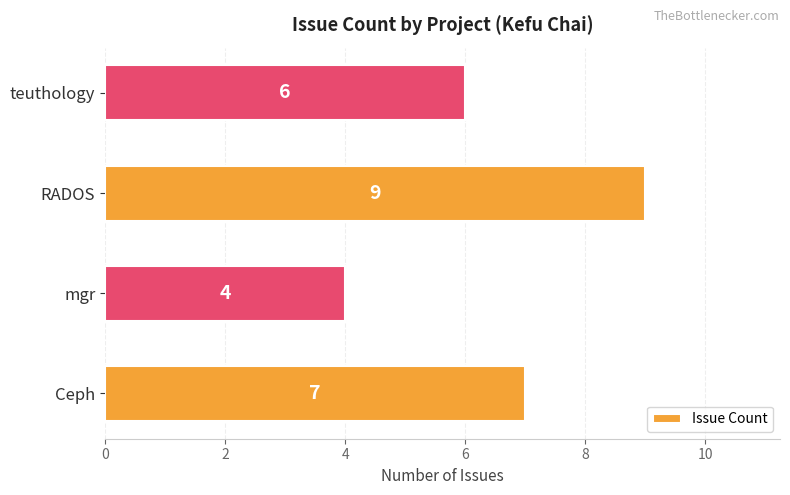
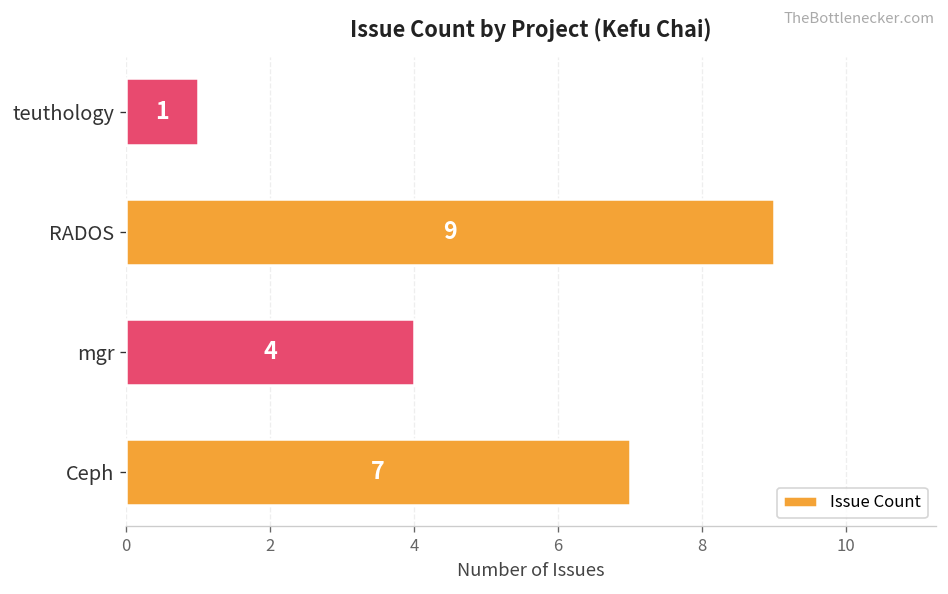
teuthology: 6 -> 1
